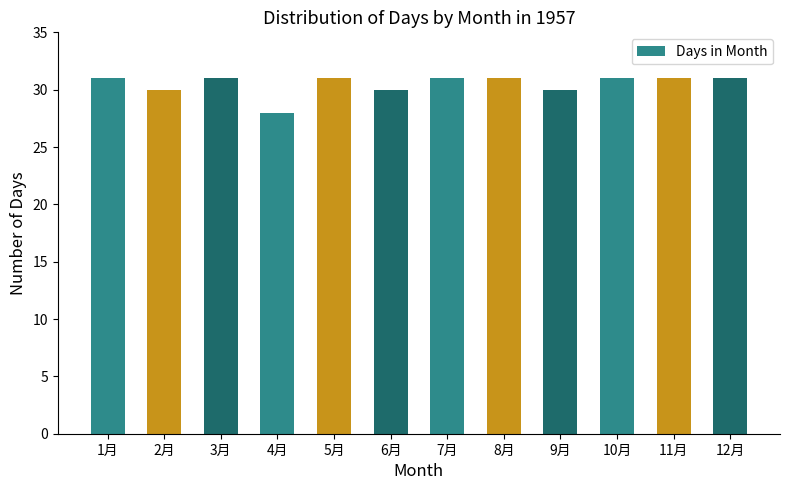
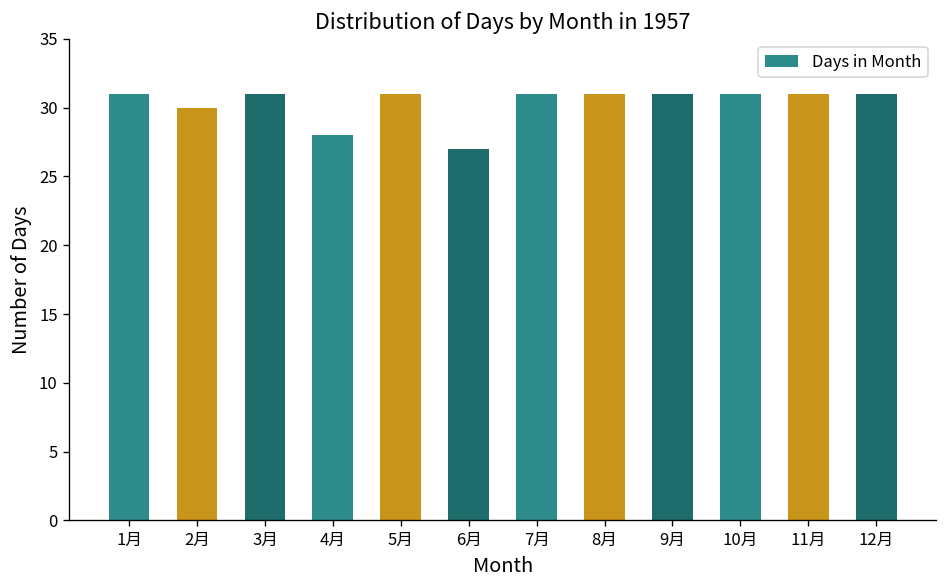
6月: 30 -> 27
9月: 30 -> 31
